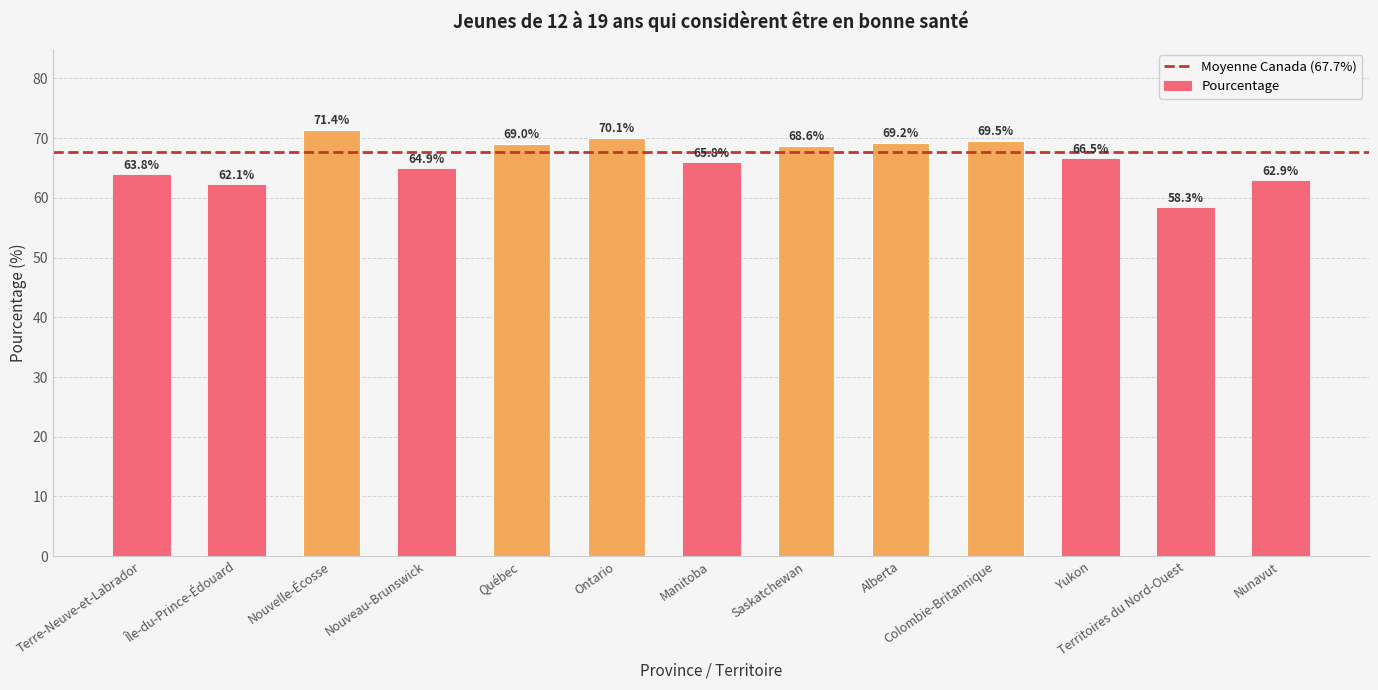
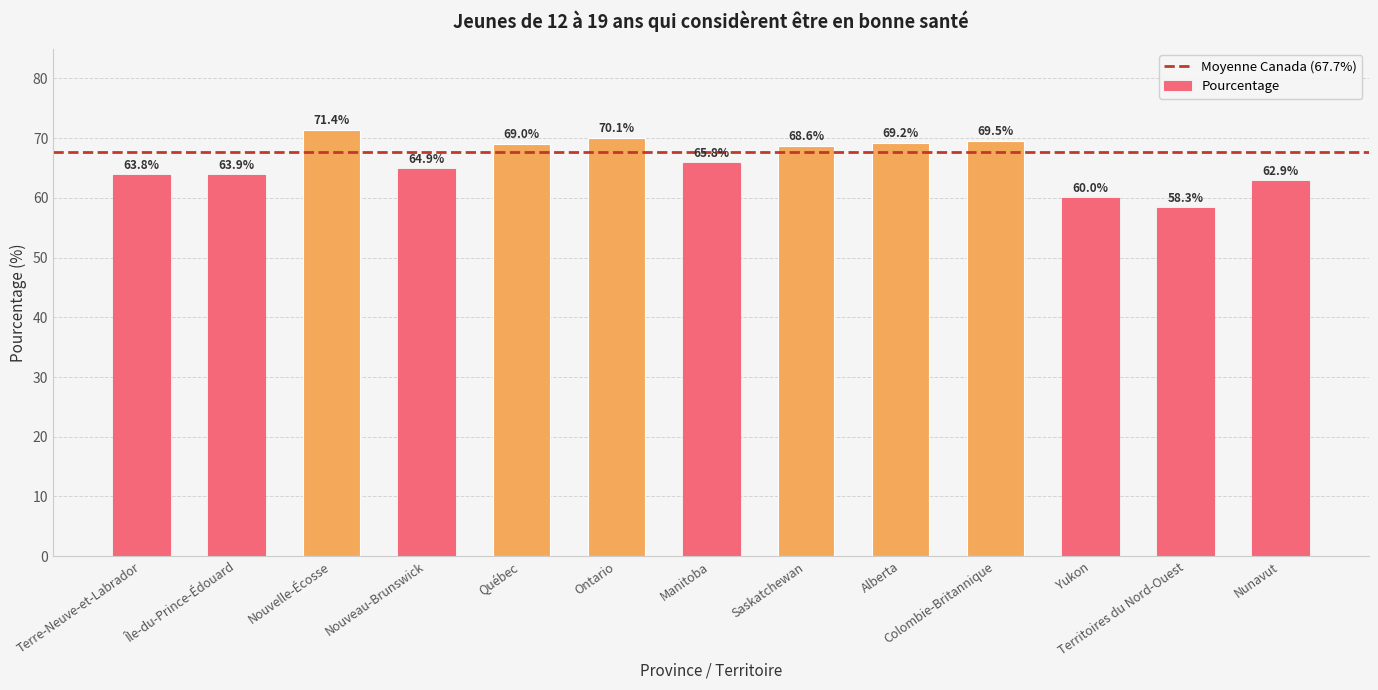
Île-du-Prince-Édouard: 62.1% -> 63.9%
Yukon: 66.5% -> 60.0%
